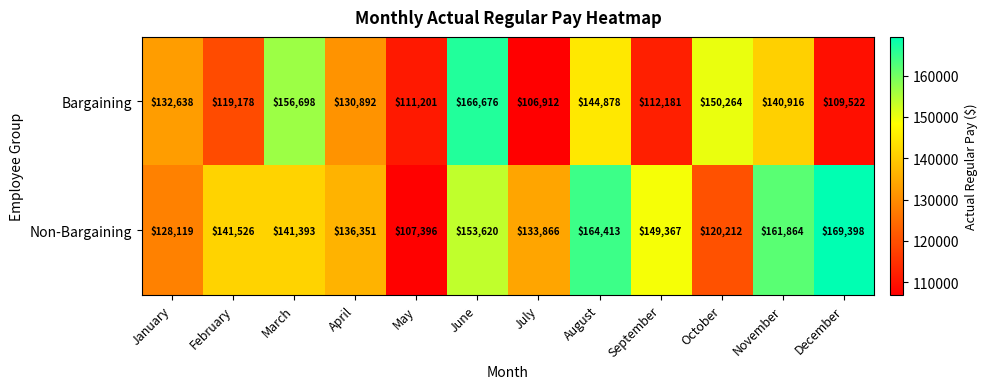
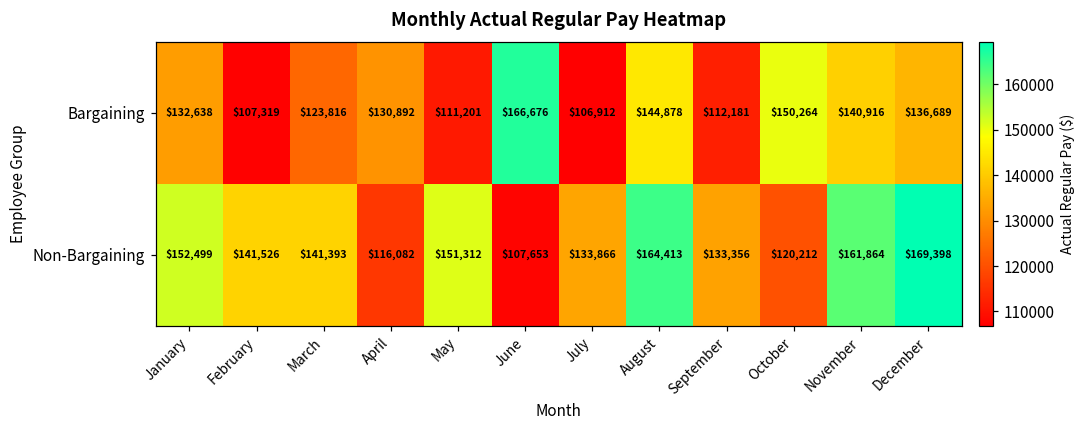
Bargaining, February: $119,178 -> $107,319
Bargaining, March: $156,698 -> $123,816
Bargaining, December: $109,522 -> $136,689
Non-Bargaining, January: $128,119 -> $152,499
Non-Bargaining, April: $136,351 -> $116,082
Non-Bargaining, May: $107,396 -> $151,312
Non-Bargaining, June: $153,620 -> $107,653
Non-Bargaining, September: $149,367 -> $133,356
